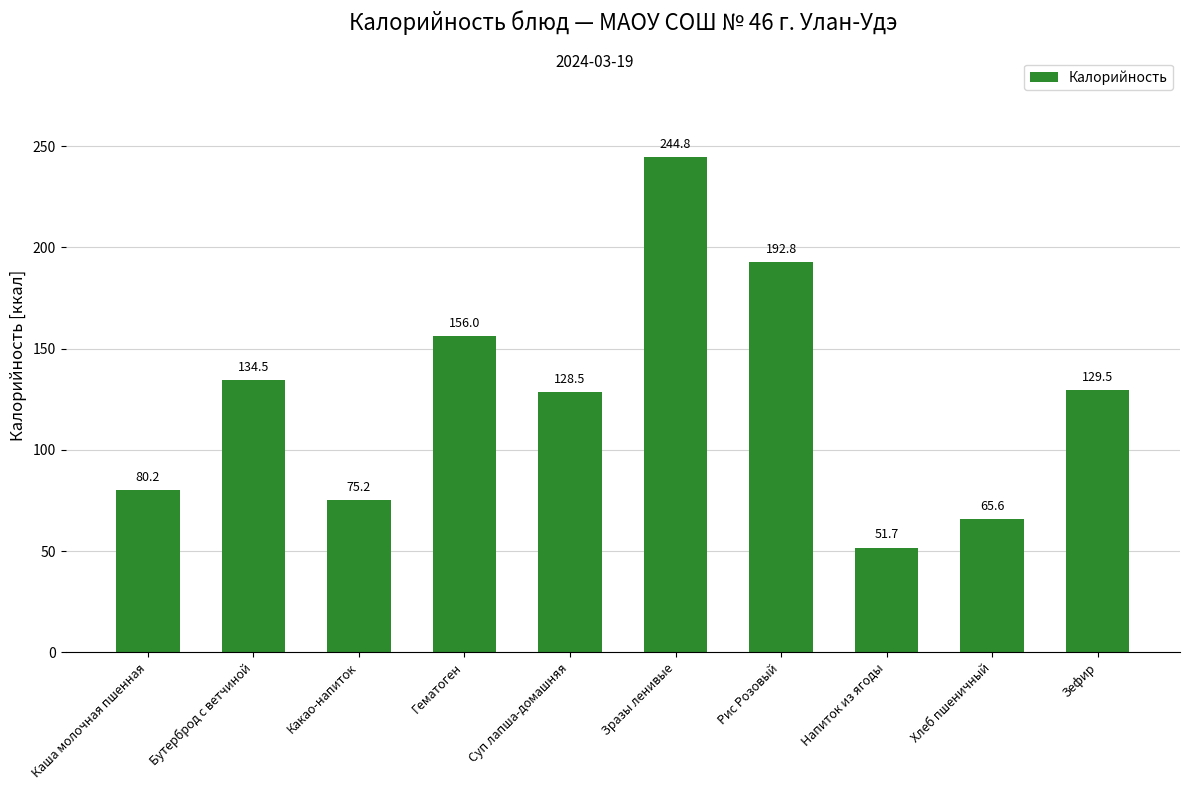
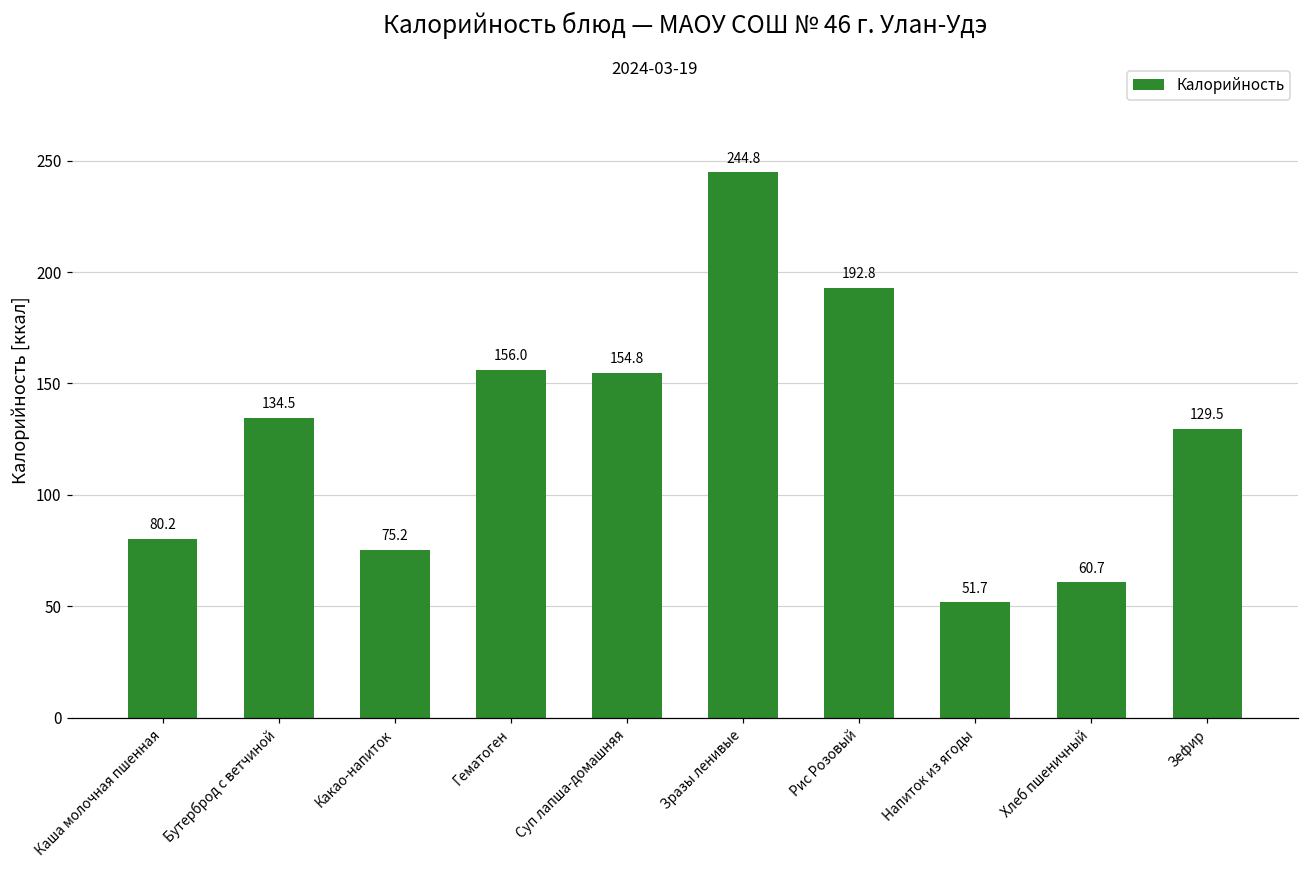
Суп лапша-домашняя: 128.5 -> 154.8
Хлеб пшеничный: 65.6 -> 60.7
